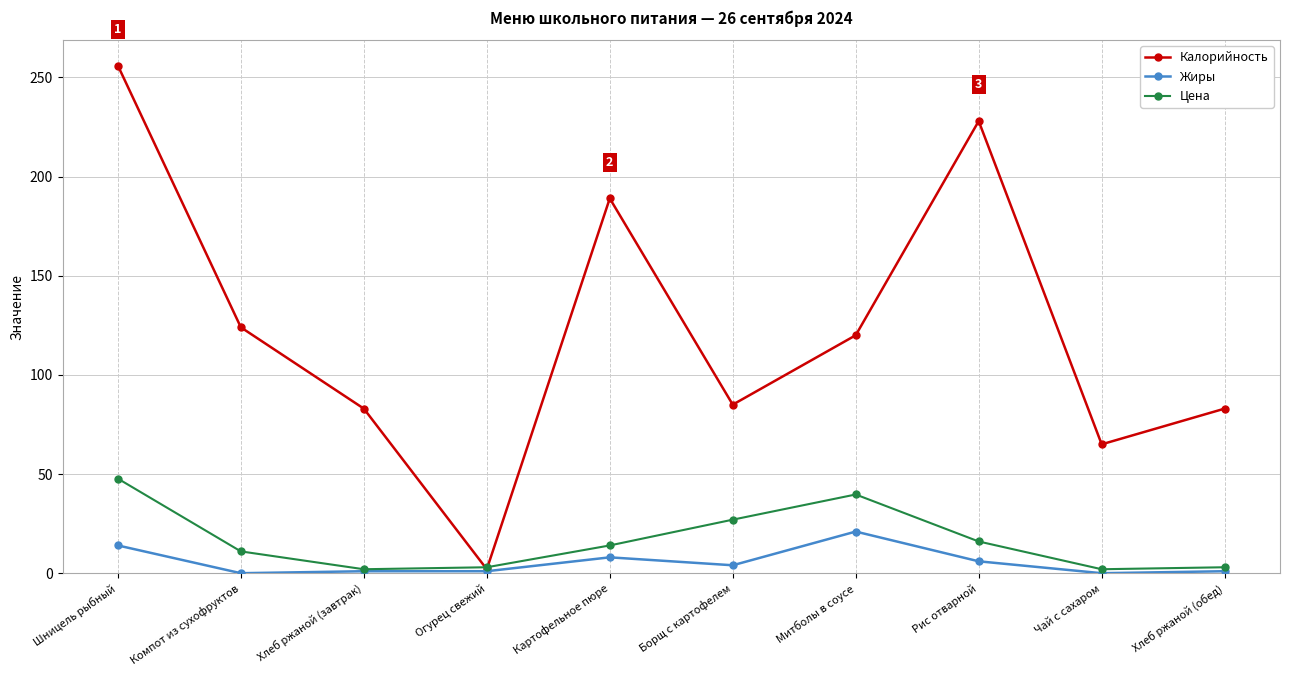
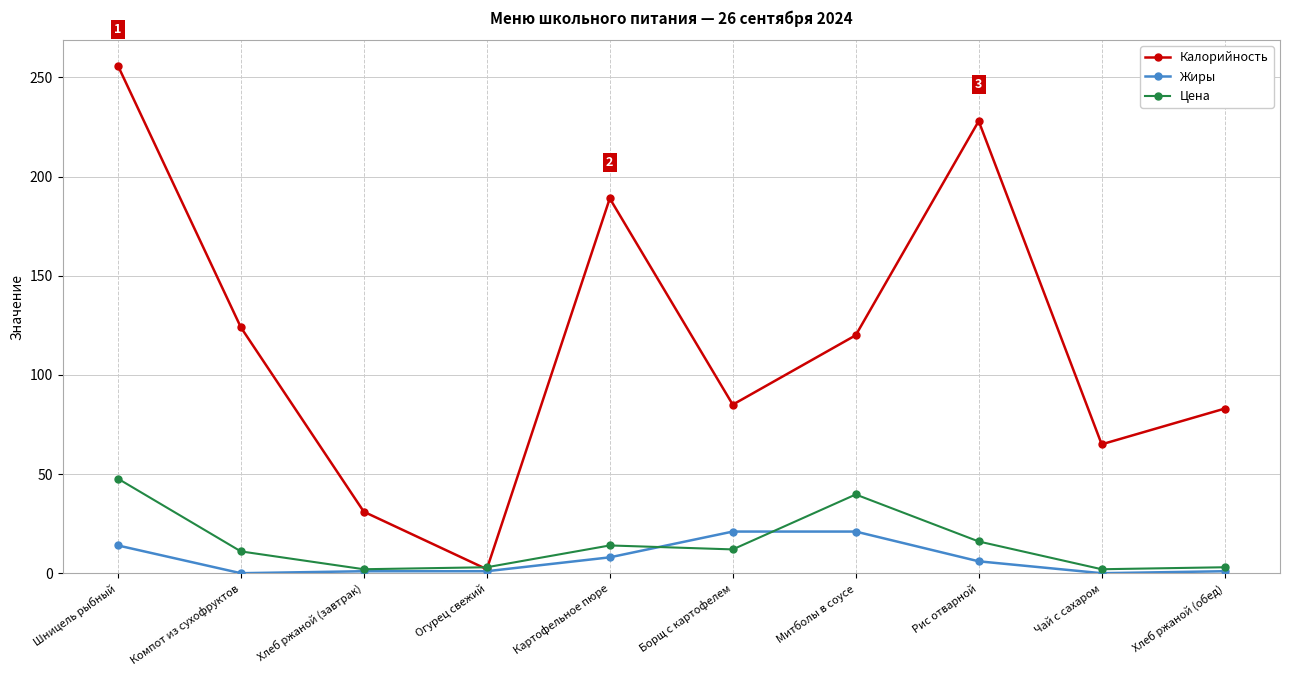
Калорийность, Хлеб ржаной (завтрак): 83 -> 31
Жиры, Борщ с картофелем: 4 -> 21
Цена, Борщ с картофелем: 27 -> 12
